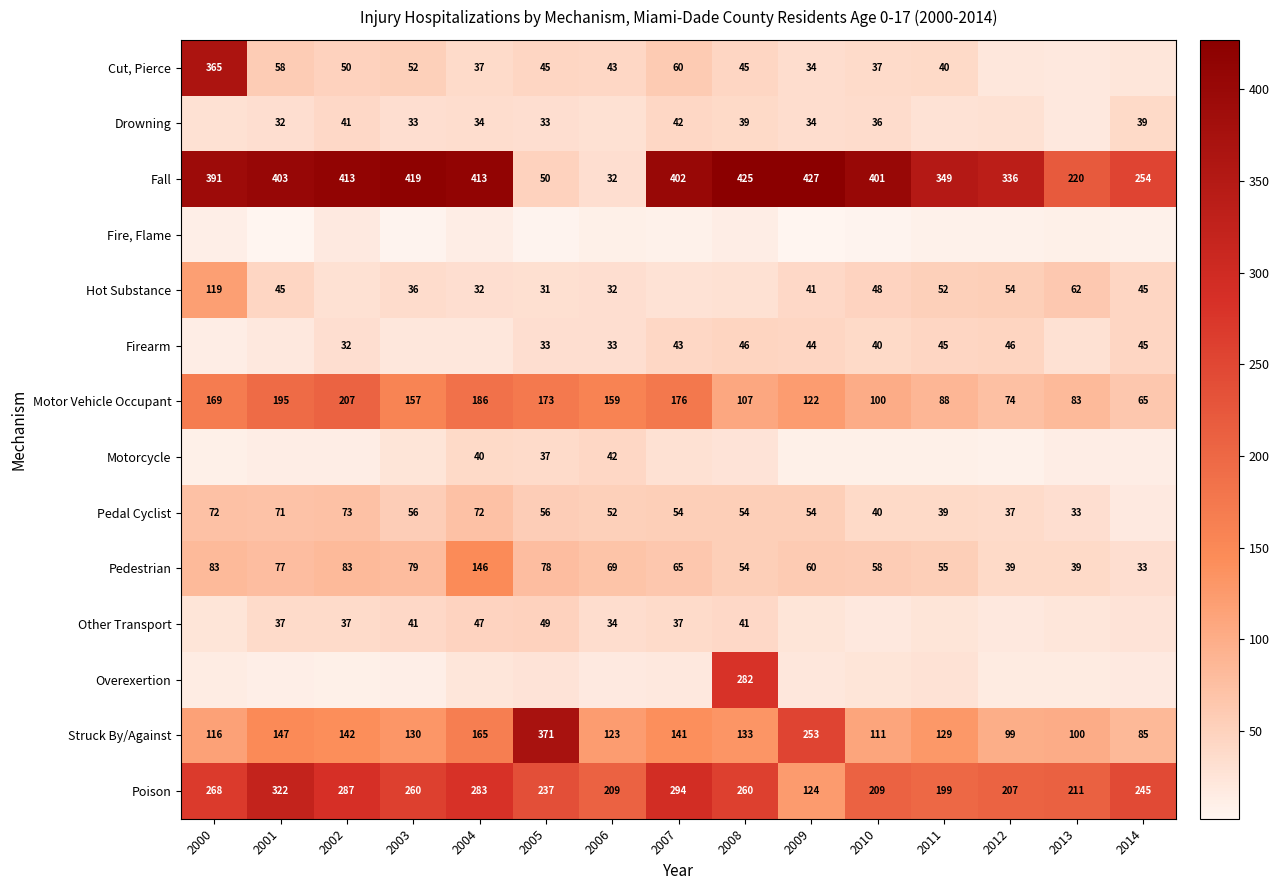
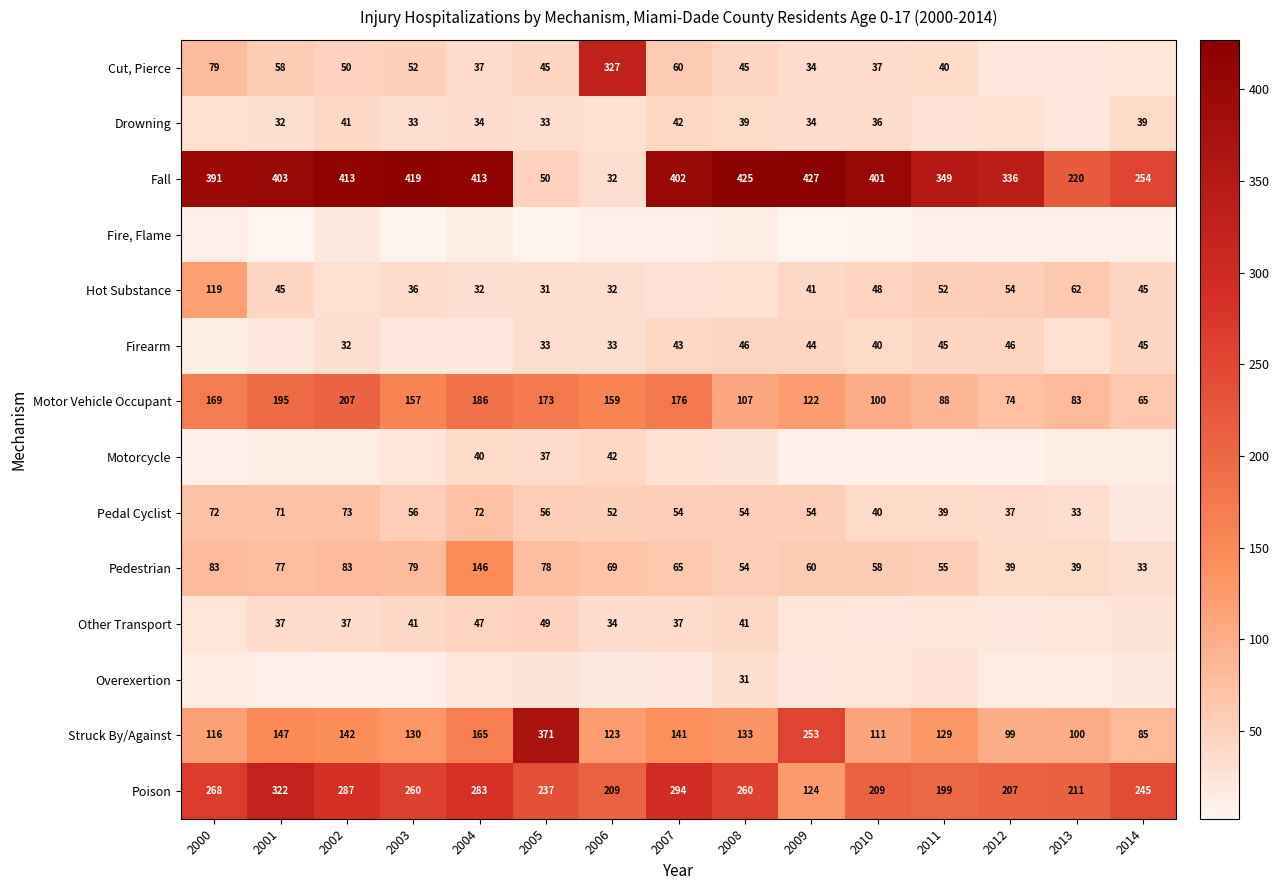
Cut, Pierce, 2000: 365 -> 79
Cut, Pierce, 2006: 43 -> 327
Overexertion, 2008: 282 -> 31
